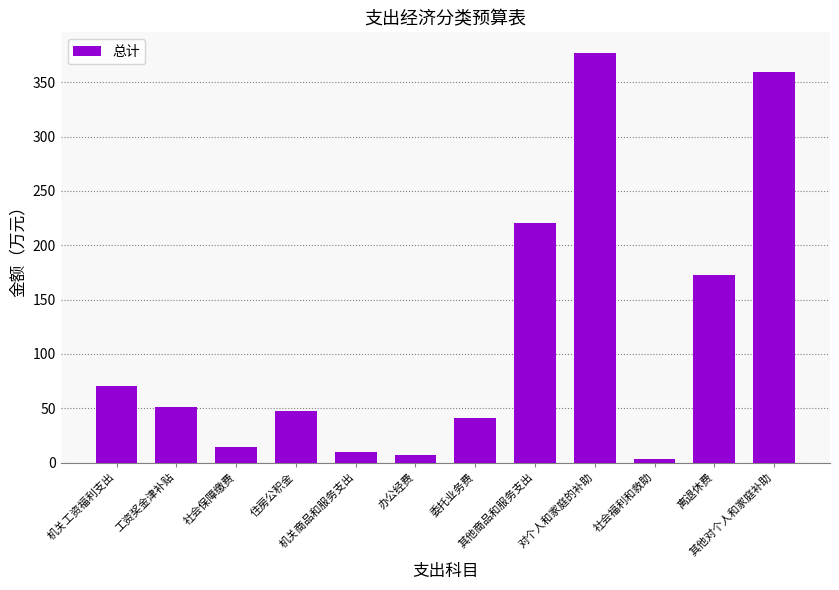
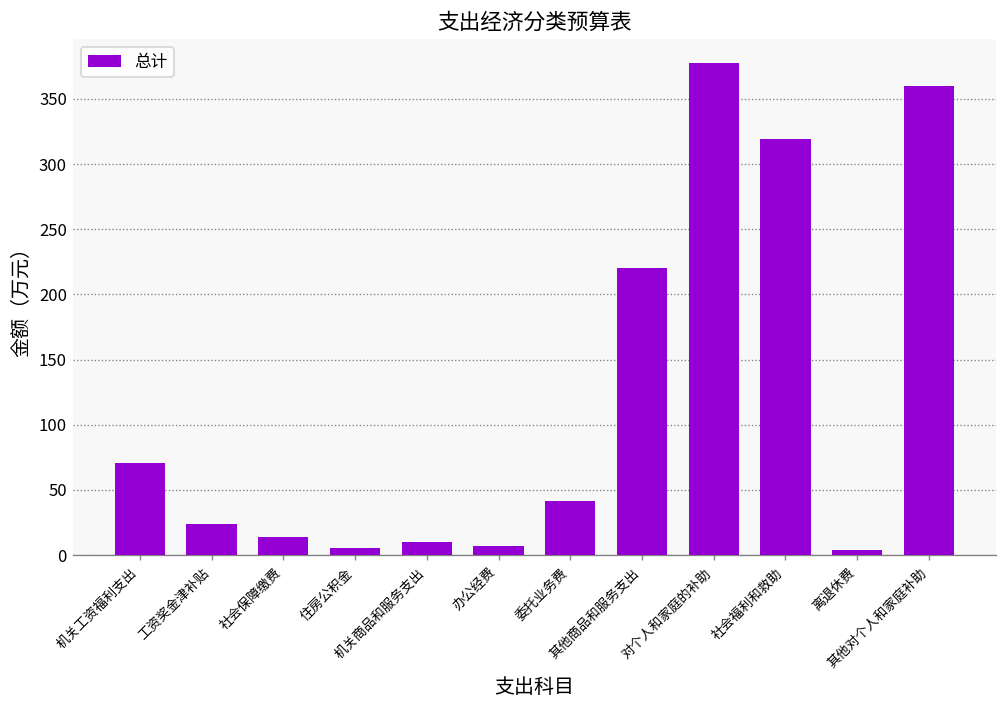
工资奖金津补贴: 51 -> 24
住房公积金: 47 -> 5
社会福利和救助: 3 -> 319
离退休费: 172 -> 4
